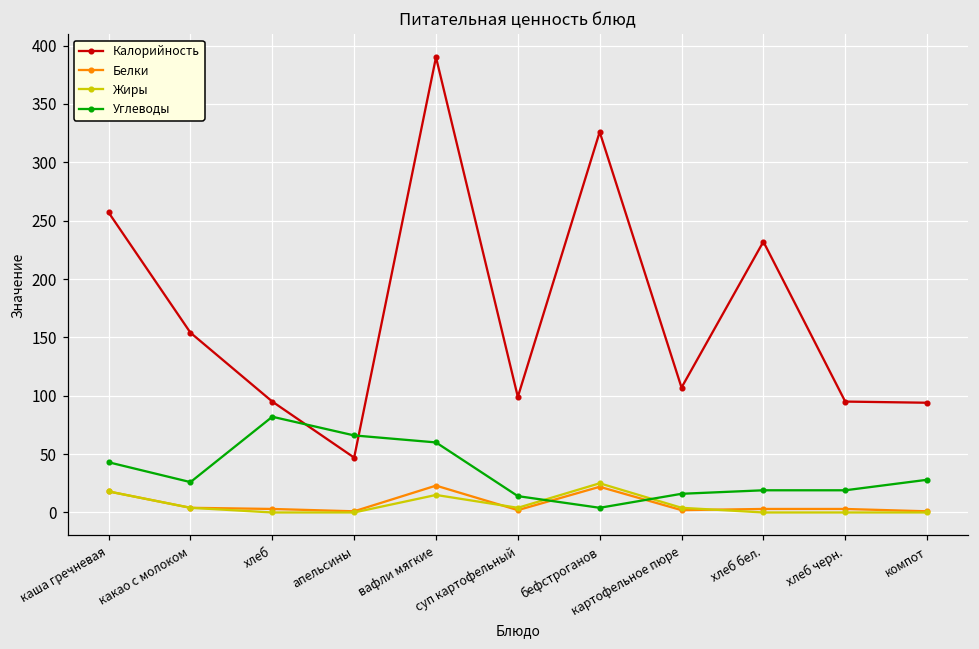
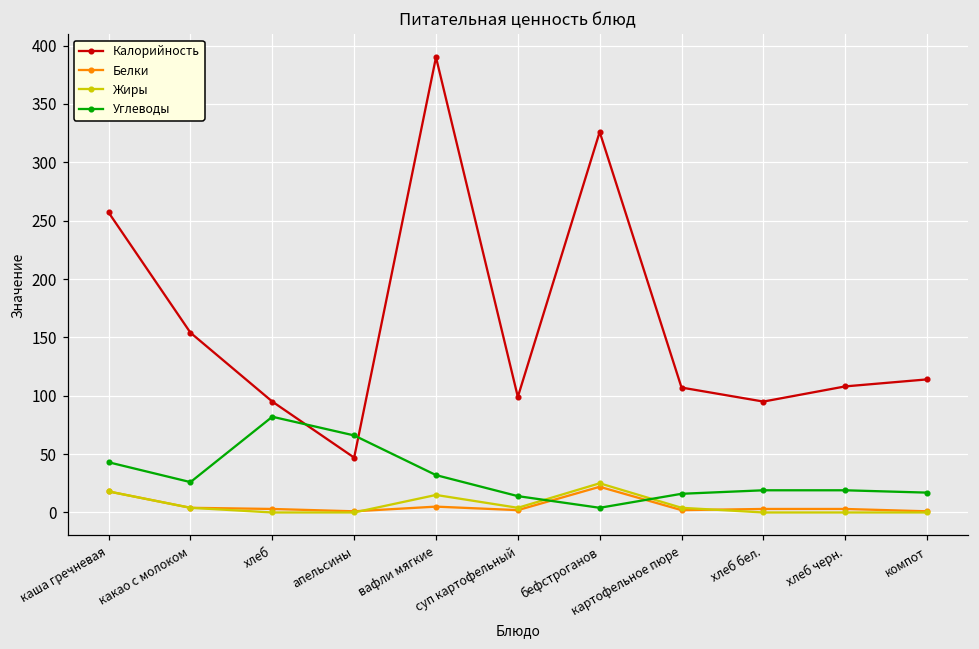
Белки, вафли мягкие: 23 -> 5
Углеводы, вафли мягкие: 60 -> 32
Калорийность, хлеб бел.: 232 -> 95
Калорийность, хлеб черн.: 95 -> 108
Калорийность, компот: 94 -> 114
Углеводы, компот: 28 -> 17
